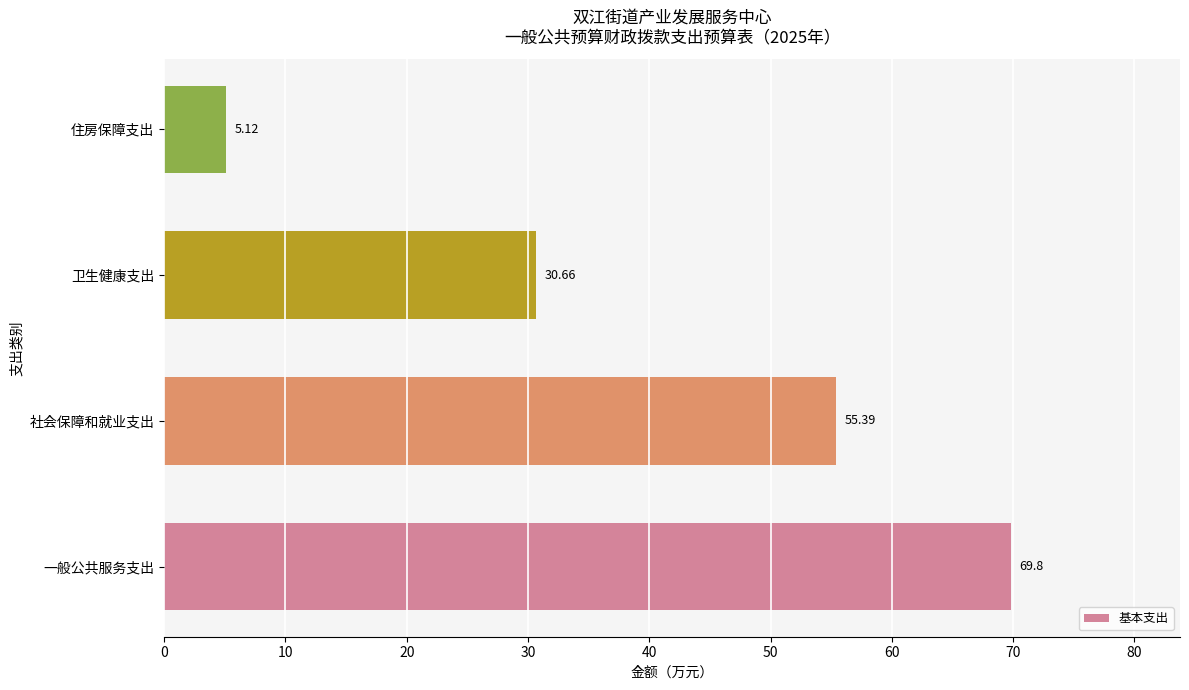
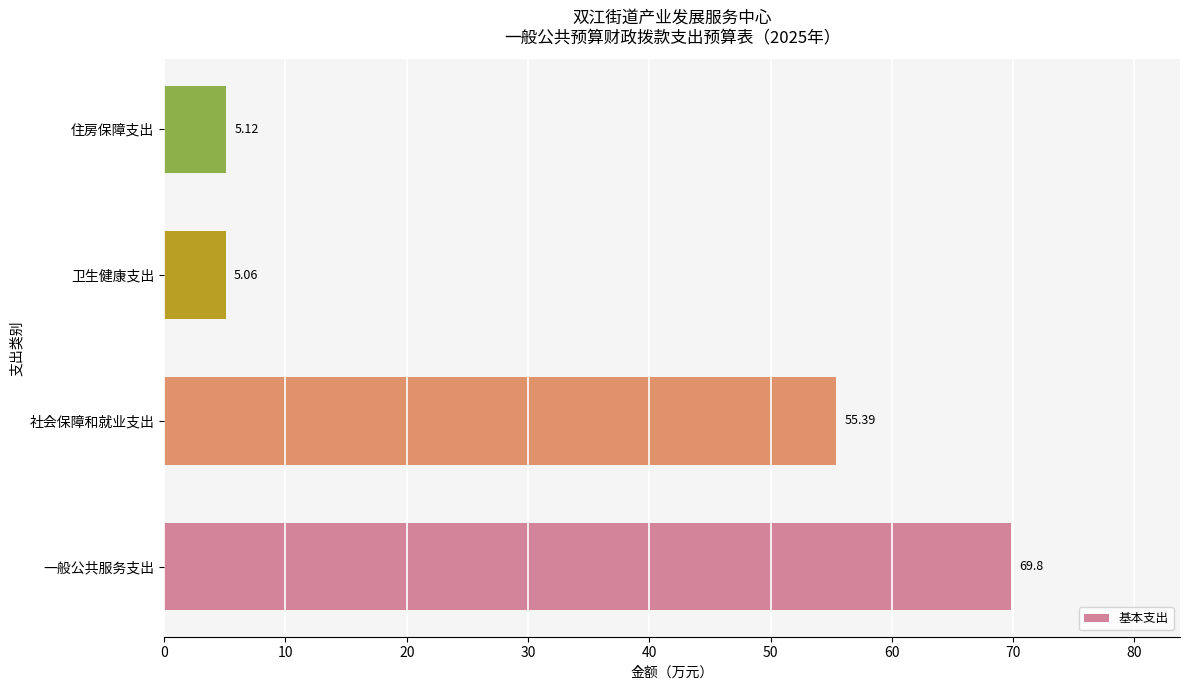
卫生健康支出: 30.66 -> 5.06
